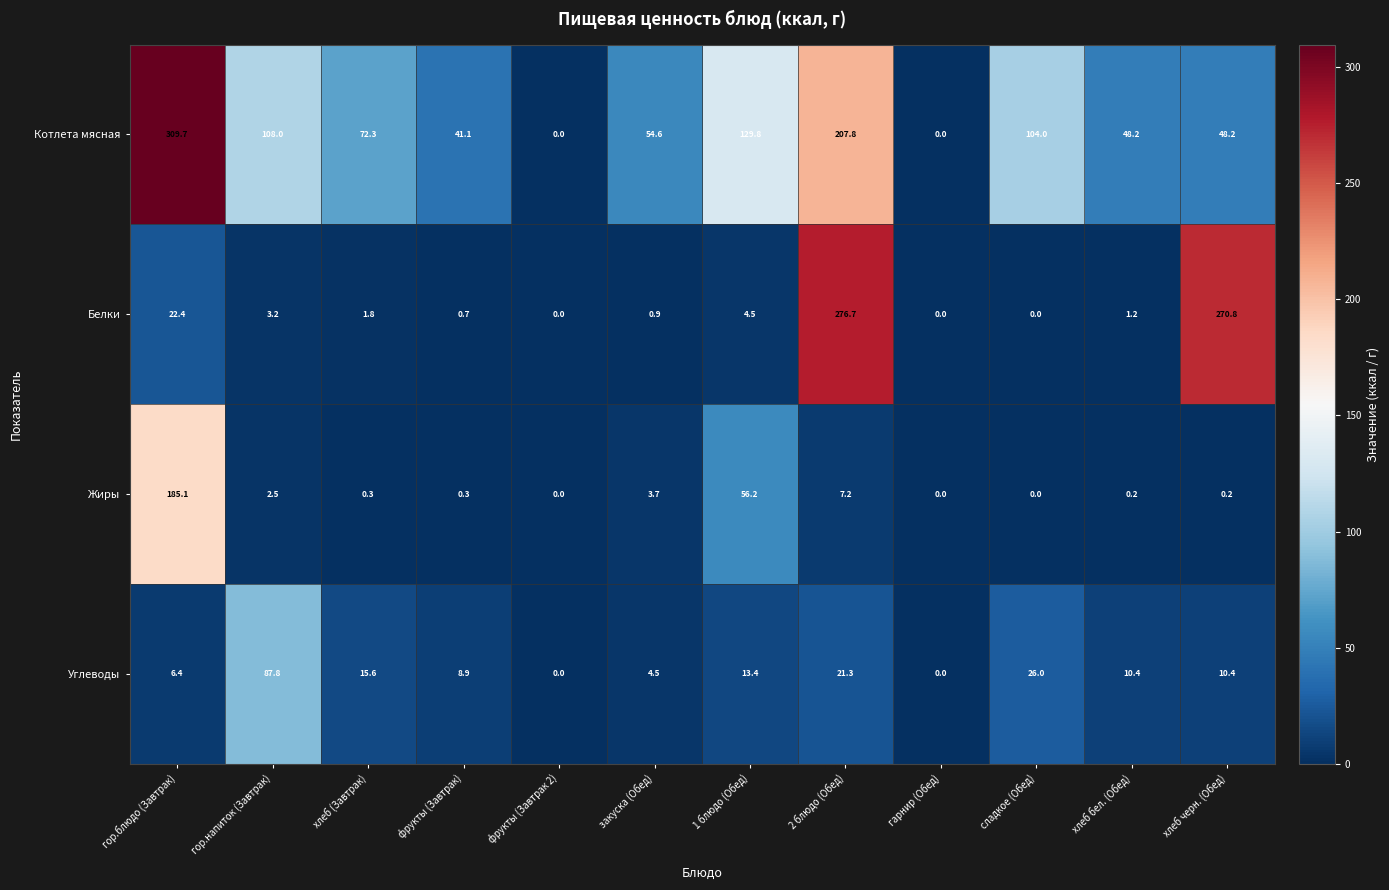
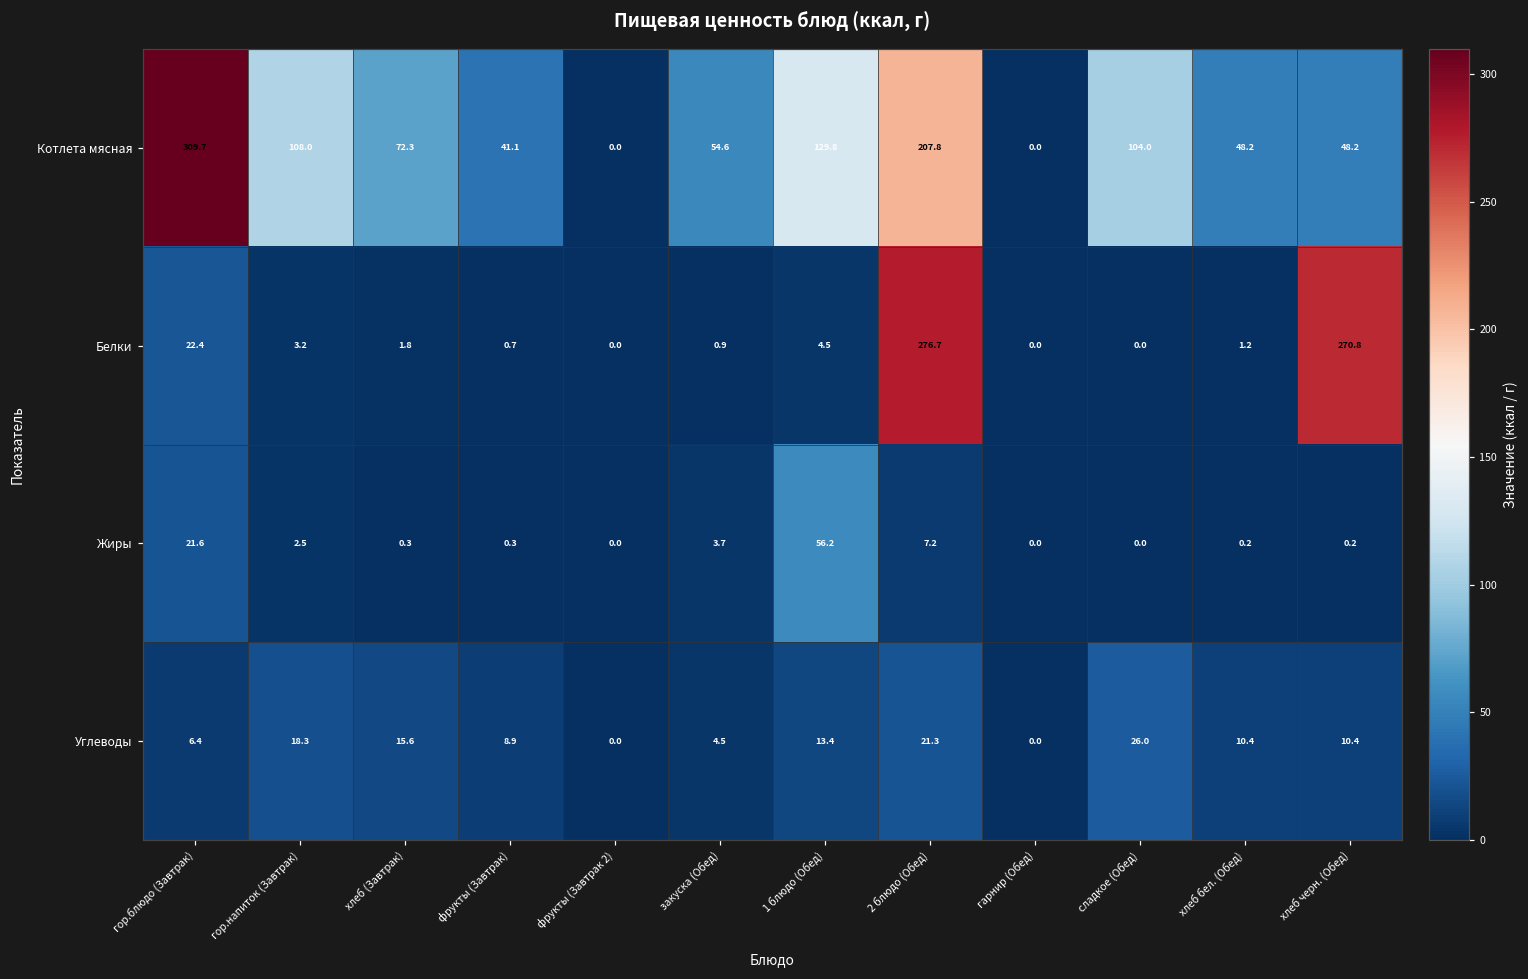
Жиры, гор.блюдо (Завтрак): 185.1 -> 21.6
Углеводы, гор.напиток (Завтрак): 87.8 -> 18.3
